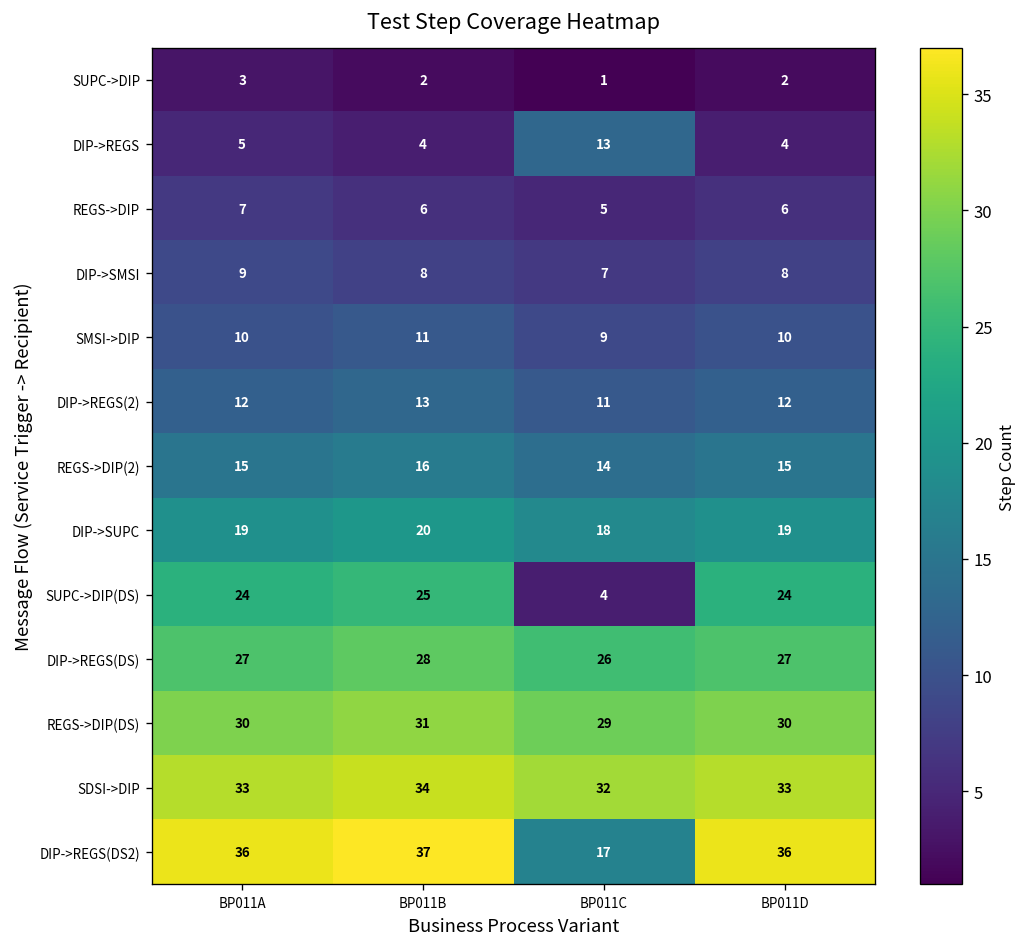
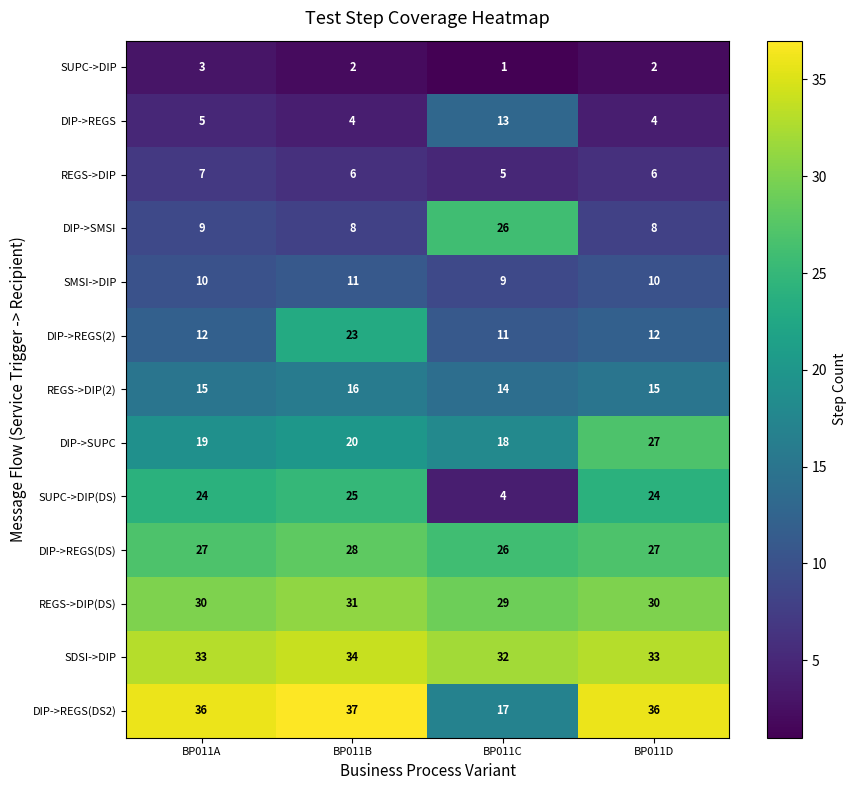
DIP->SMSI, BP011C: 7 -> 26
DIP->REGS(2), BP011B: 13 -> 23
DIP->SUPC, BP011D: 19 -> 27
